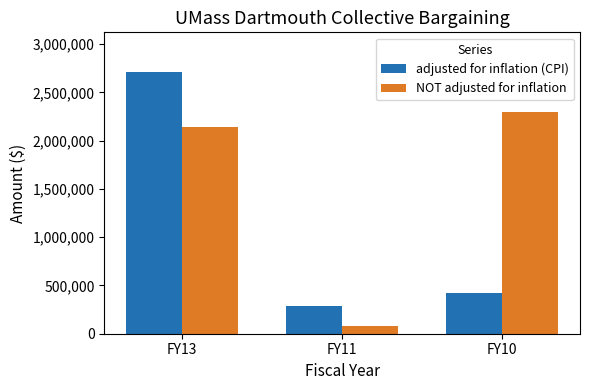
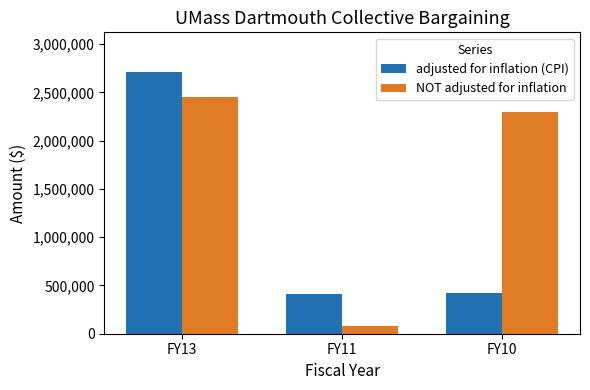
NOT adjusted for inflation, FY13: 2,100,000 -> 2,500,000
adjusted for inflation (CPI), FY11: 300,000 -> 400,000
